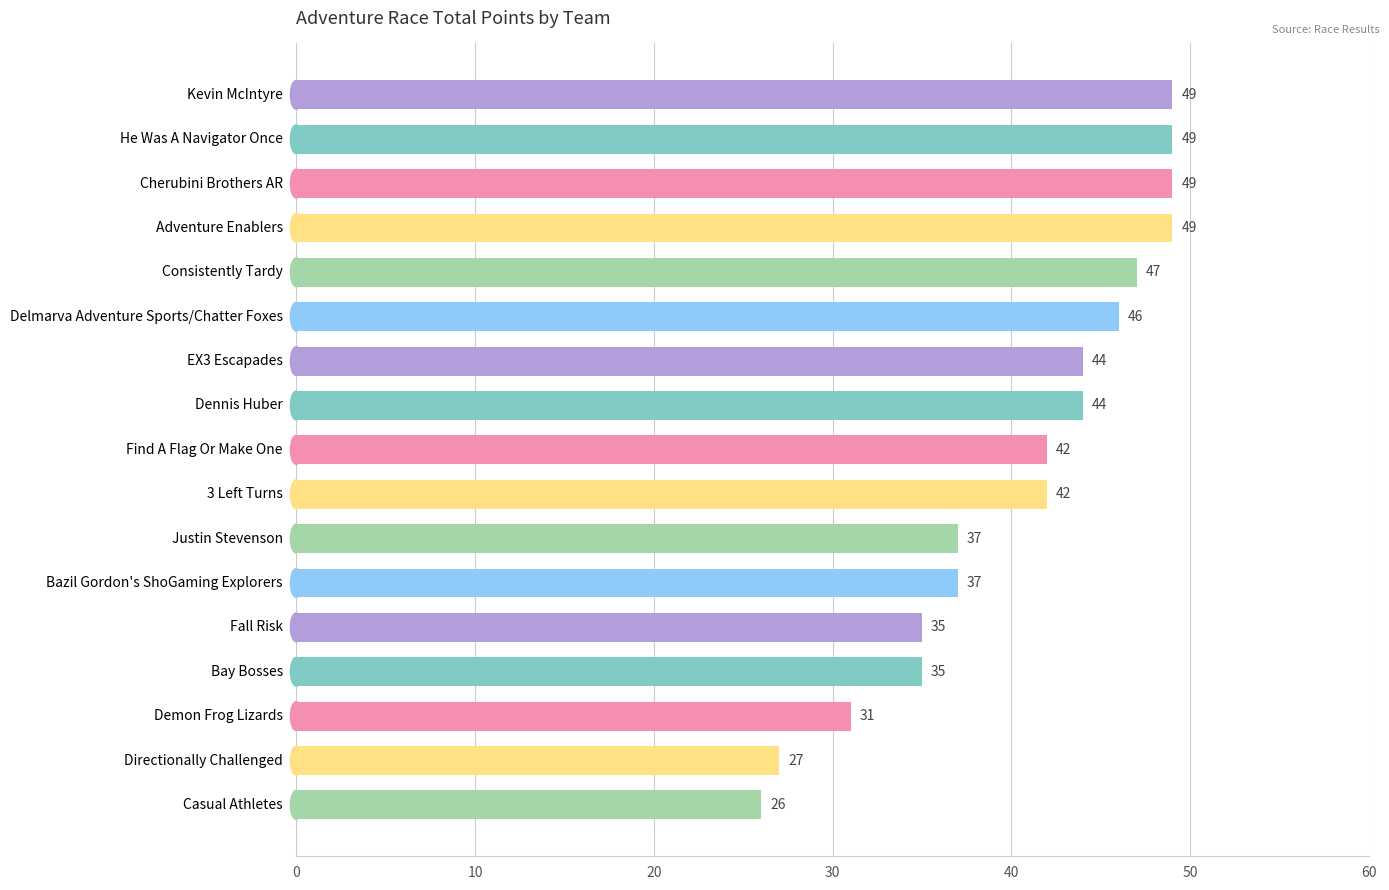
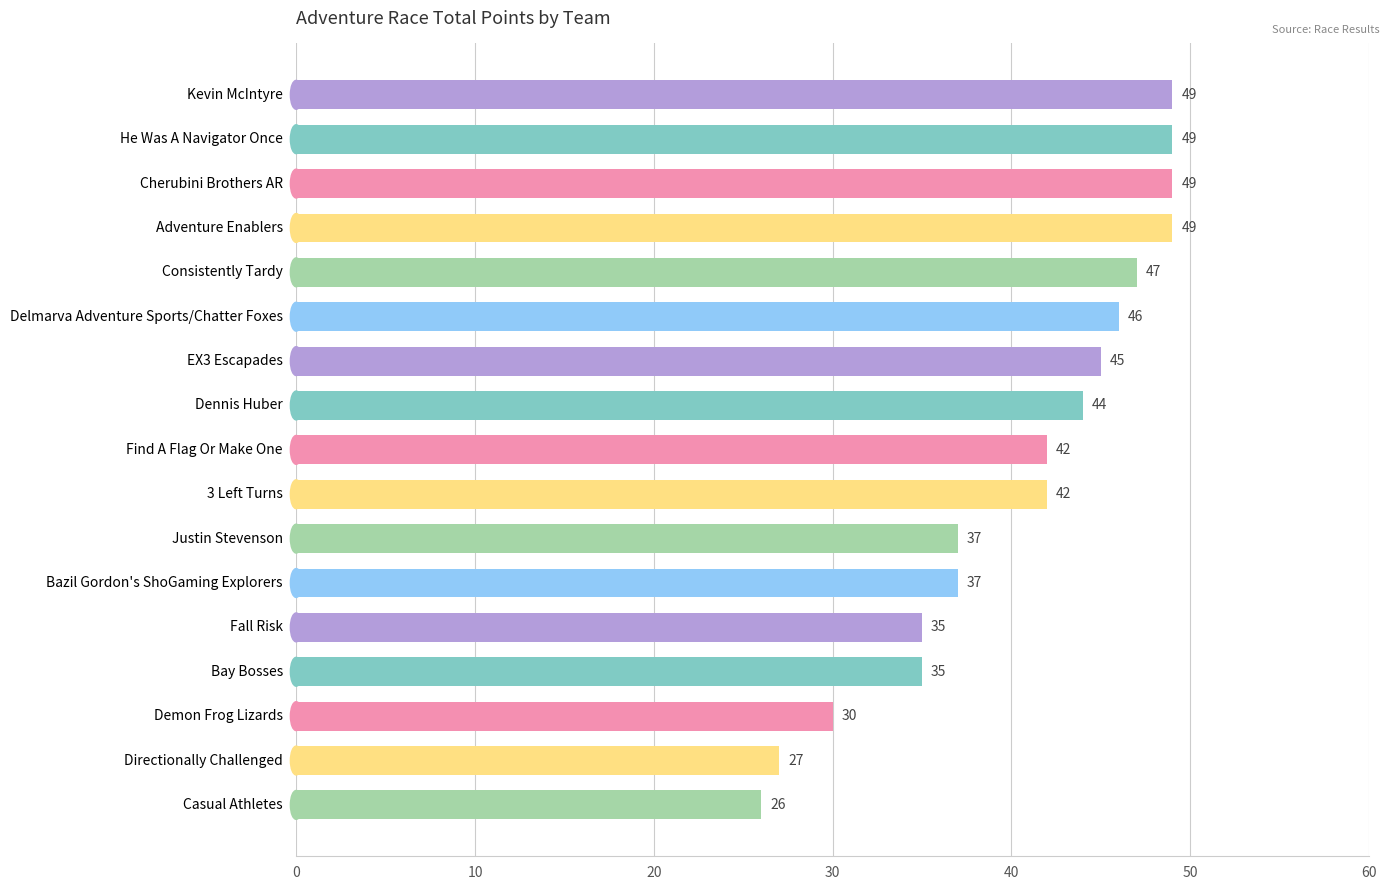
EX3 Escapades: 44 -> 45
Demon Frog Lizards: 31 -> 30
